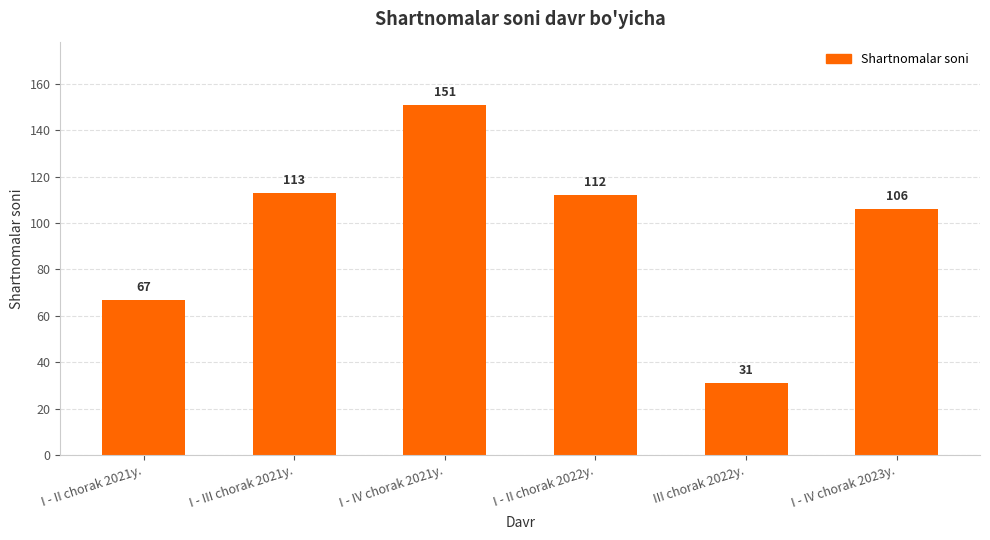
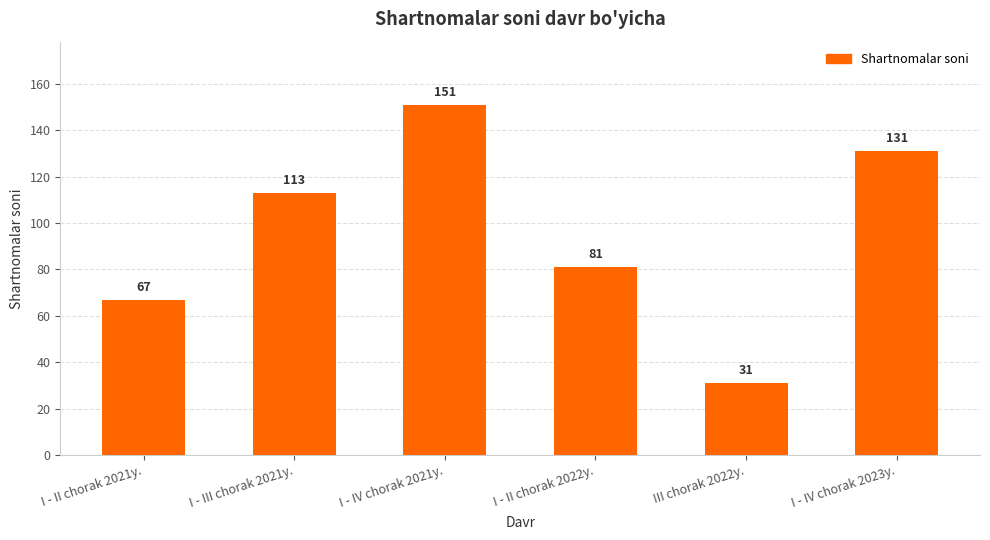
I - II chorak 2022y.: 112 -> 81
I - IV chorak 2023y.: 106 -> 131
